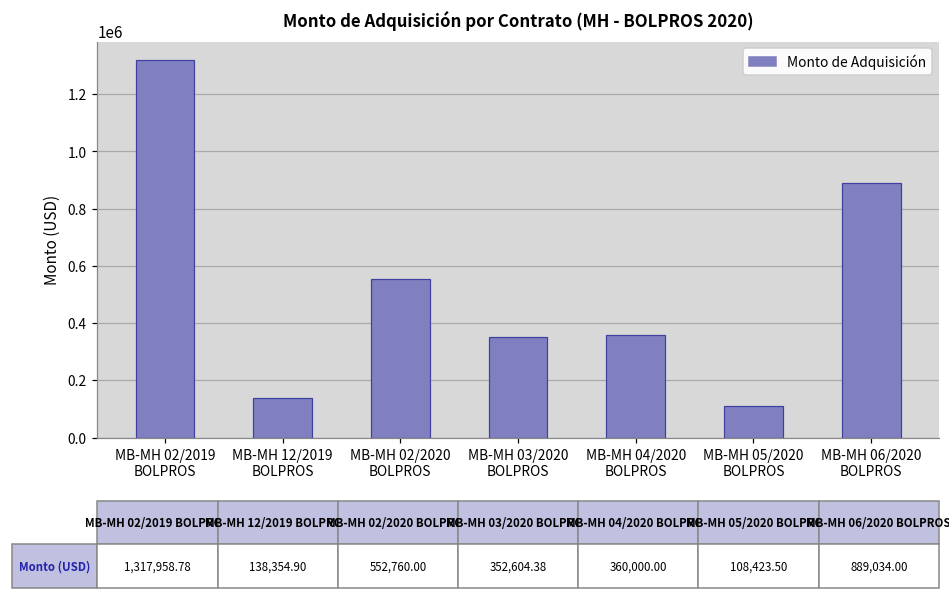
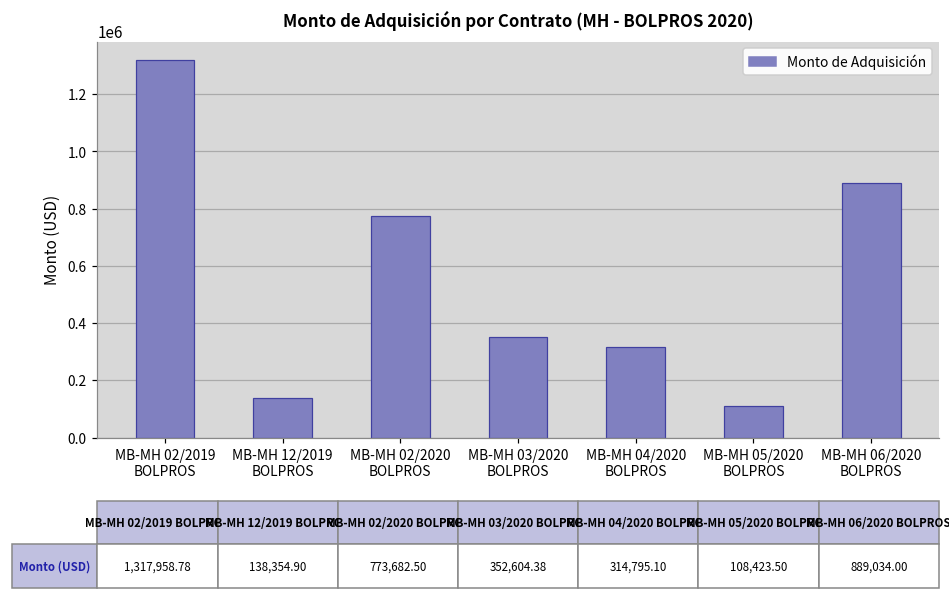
MB-MH 02/2020 BOLPROS: 552,760.00 -> 773,682.50
MB-MH 04/2020 BOLPROS: 360,000.00 -> 314,795.10
